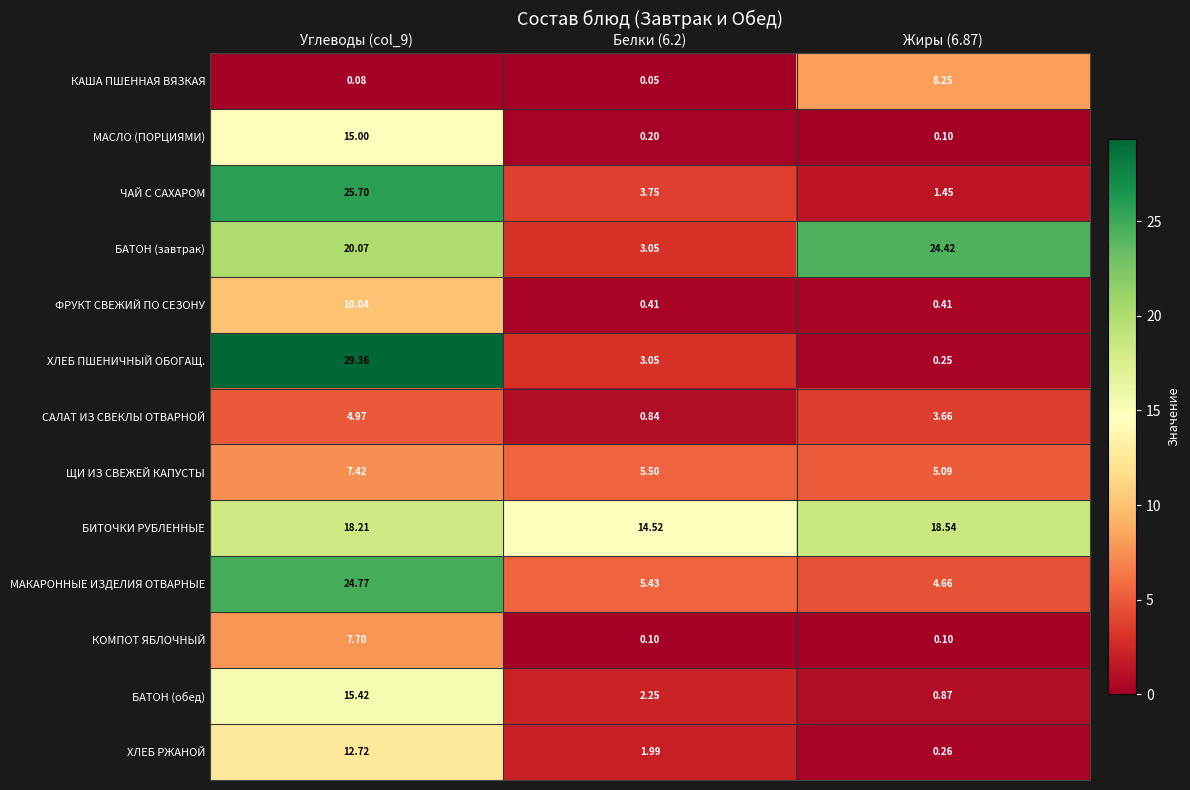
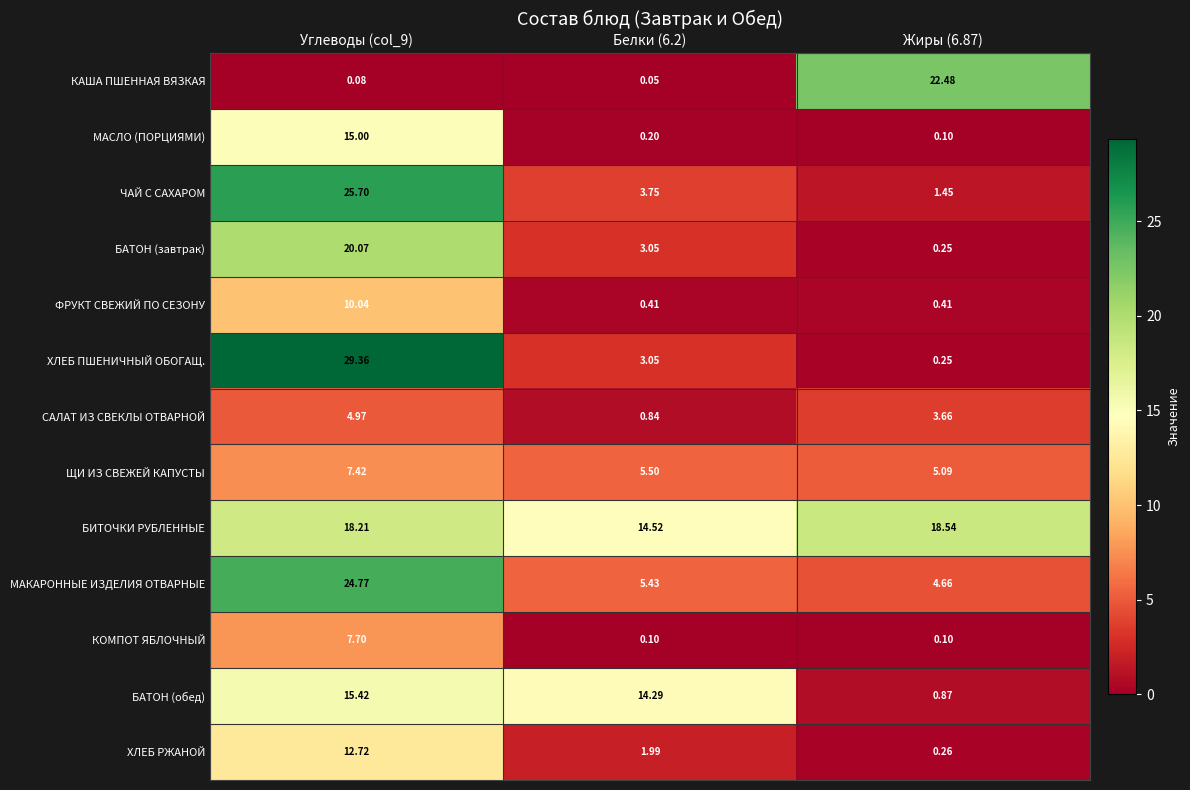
КАША ПШЕННАЯ ВЯЗКАЯ, Жиры (6.87): 8.25 -> 22.48
БАТОН (завтрак), Жиры (6.87): 24.42 -> 0.25
БАТОН (обед), Белки (6.2): 2.25 -> 14.29
